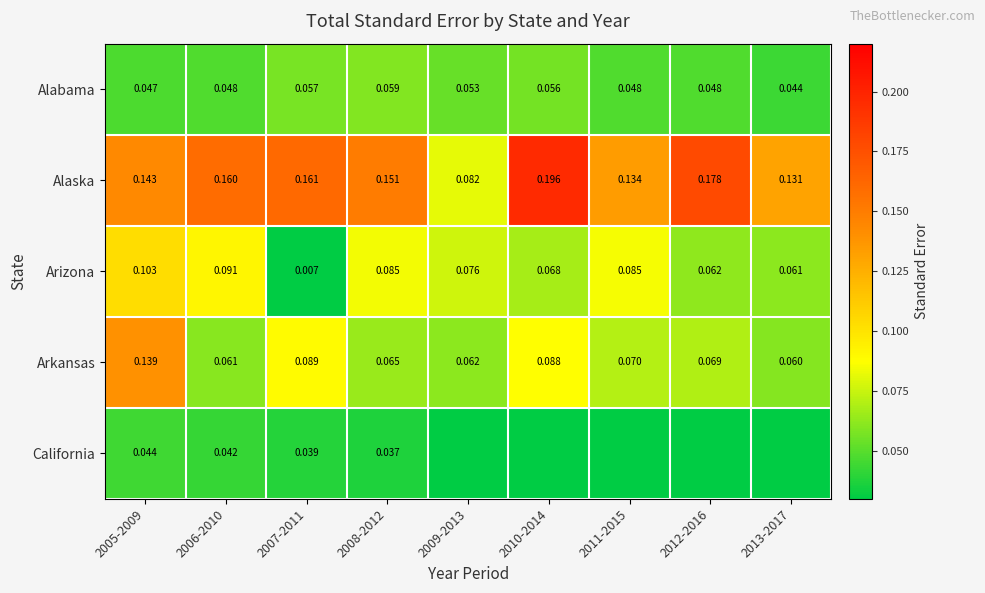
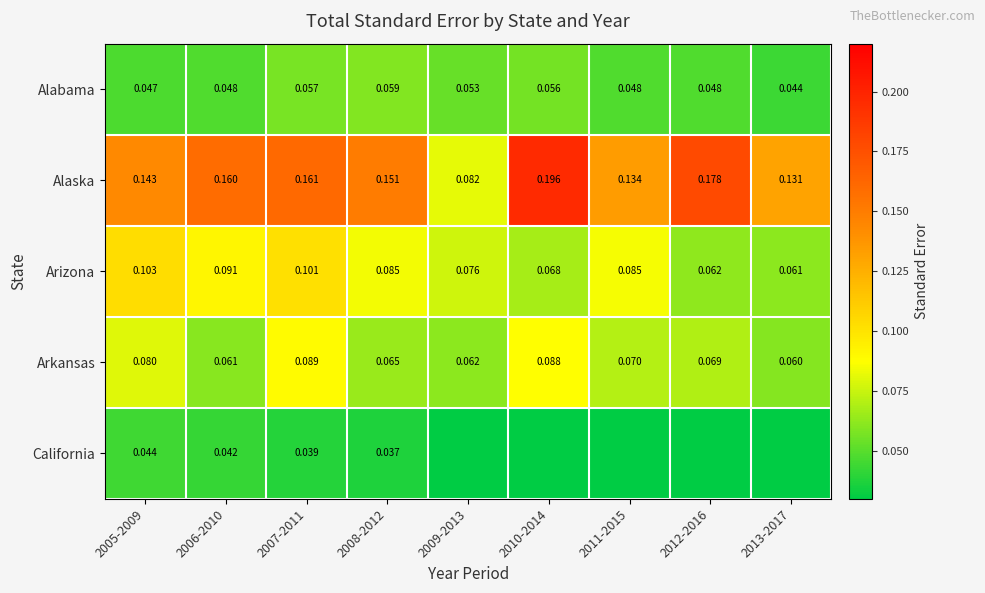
Arizona, 2007-2011: 0.007 -> 0.101
Arkansas, 2005-2009: 0.139 -> 0.080
